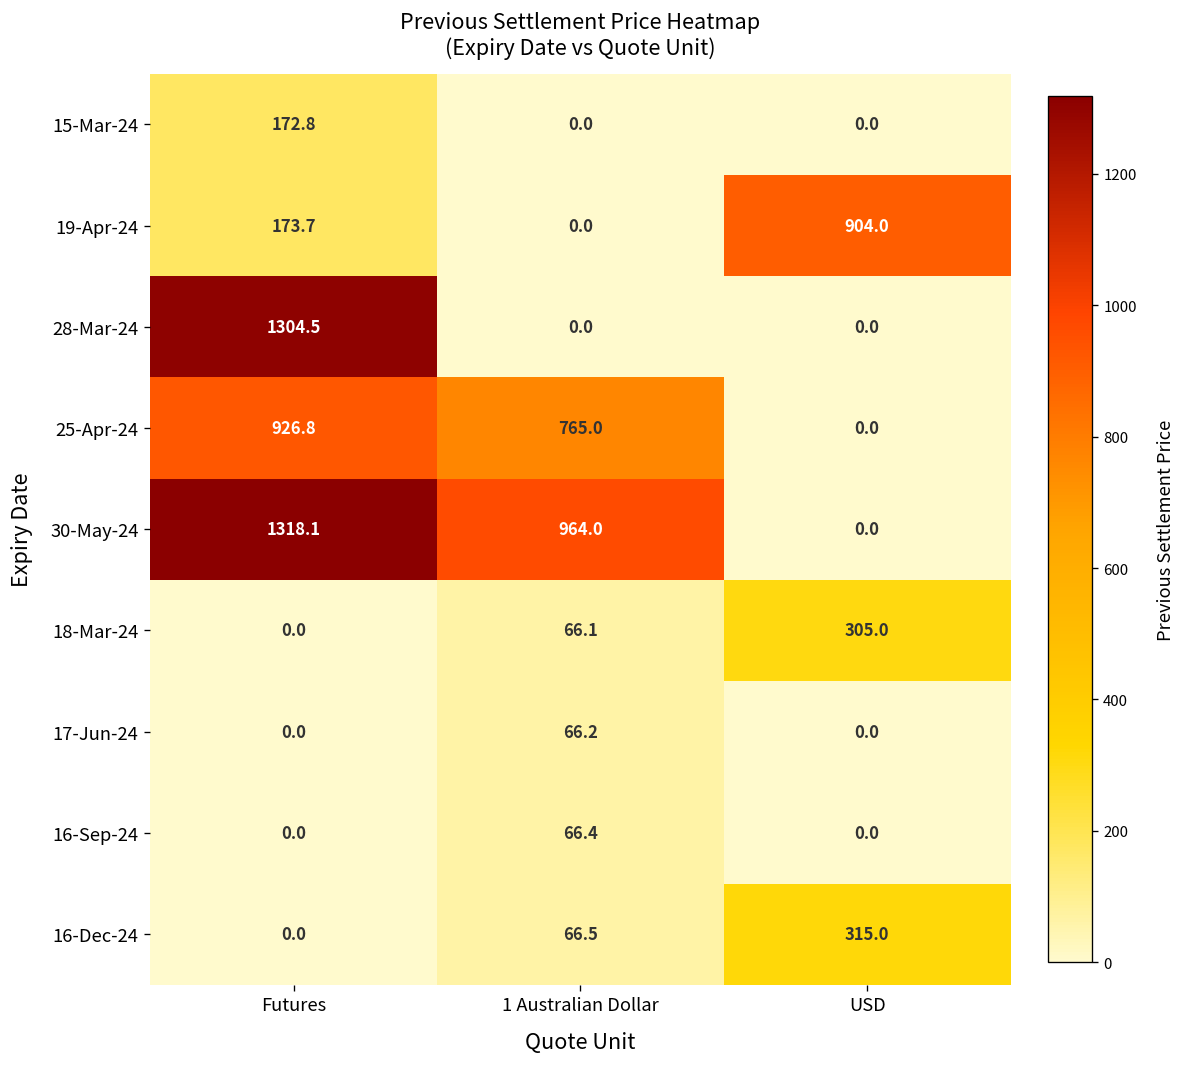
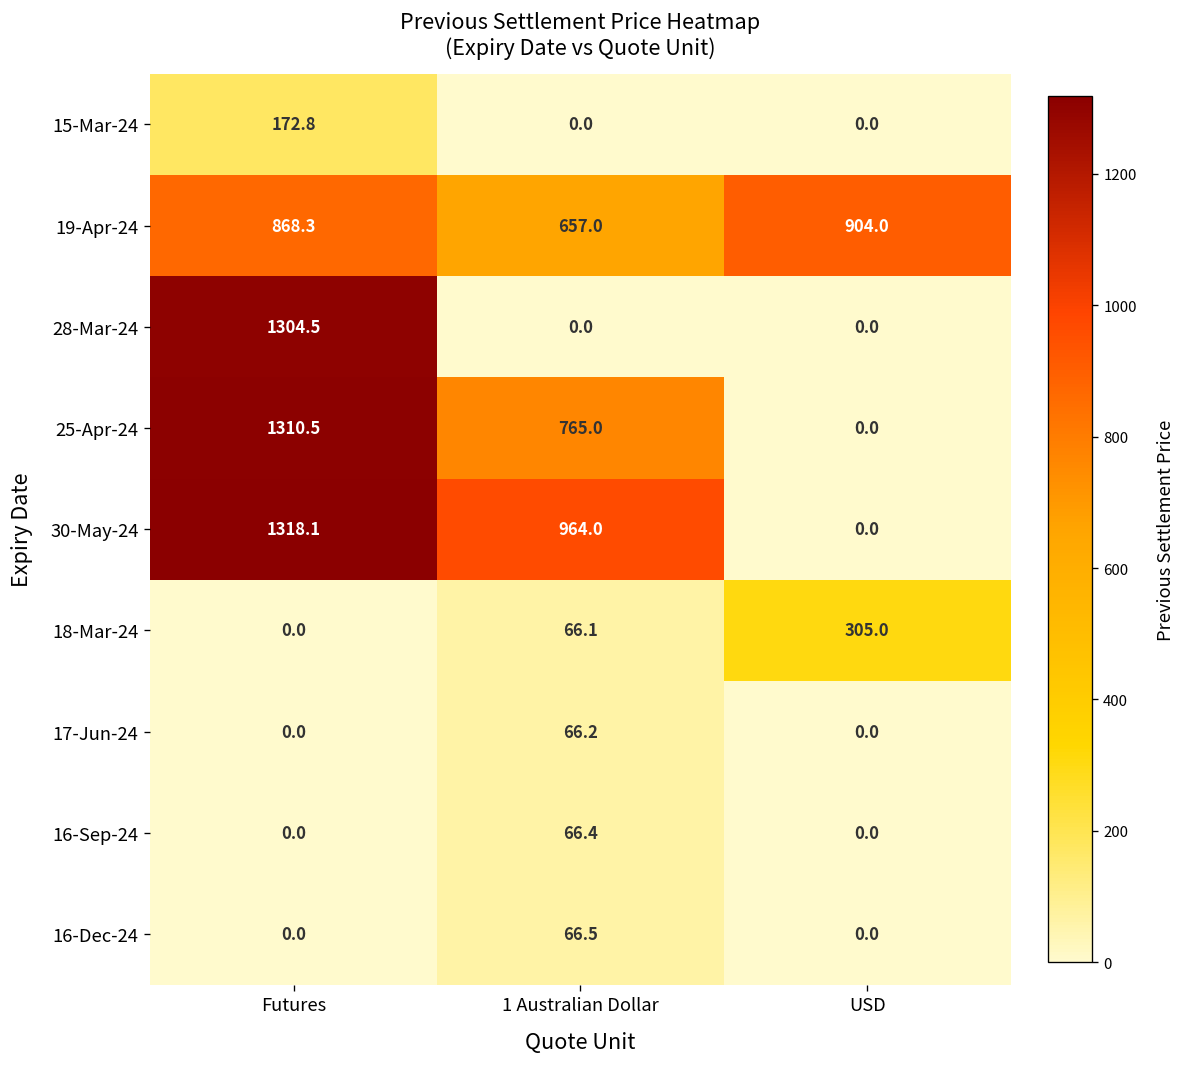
19-Apr-24, Futures: 173.7 -> 868.3
19-Apr-24, 1 Australian Dollar: 0.0 -> 657.0
25-Apr-24, Futures: 926.8 -> 1310.5
16-Dec-24, USD: 315.0 -> 0.0
